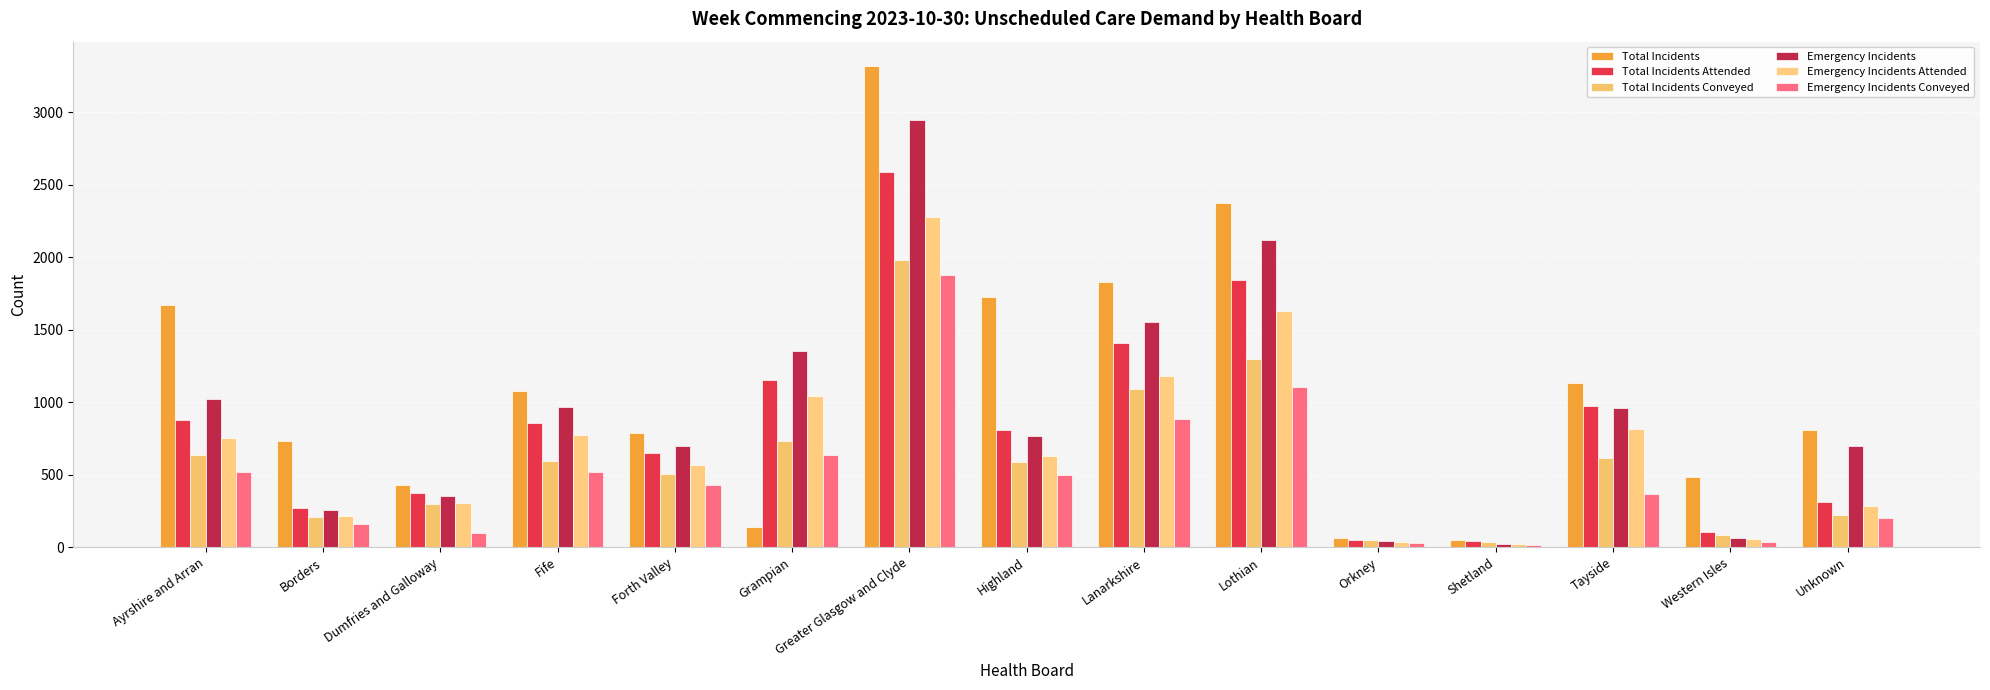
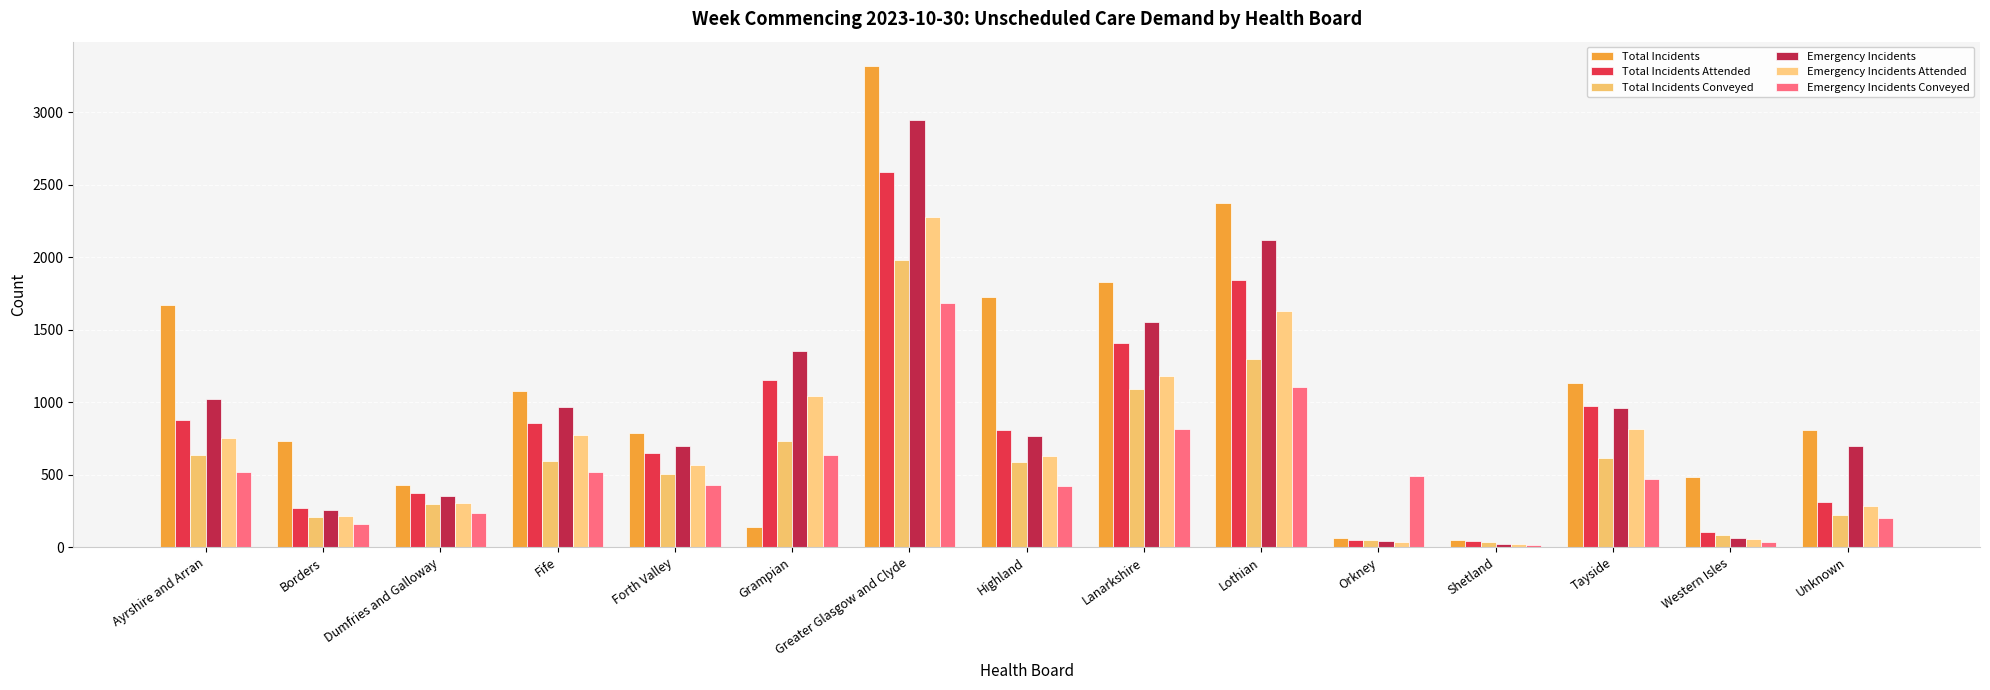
Emergency Incidents Conveyed, Dumfries and Galloway: 100 -> 230
Emergency Incidents Conveyed, Greater Glasgow and Clyde: 1880 -> 1690
Emergency Incidents Conveyed, Highland: 500 -> 420
Emergency Incidents Conveyed, Lanarkshire: 880 -> 820
Emergency Incidents Conveyed, Orkney: 30 -> 490
Emergency Incidents Conveyed, Tayside: 370 -> 470
